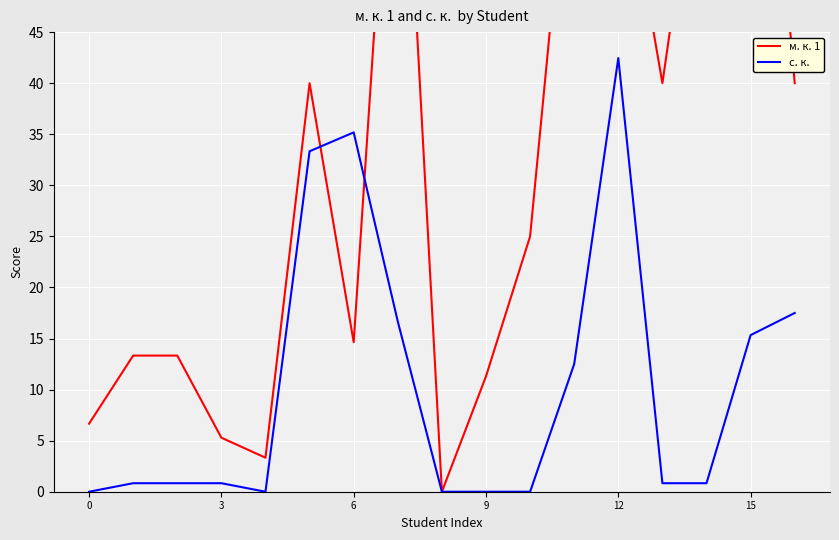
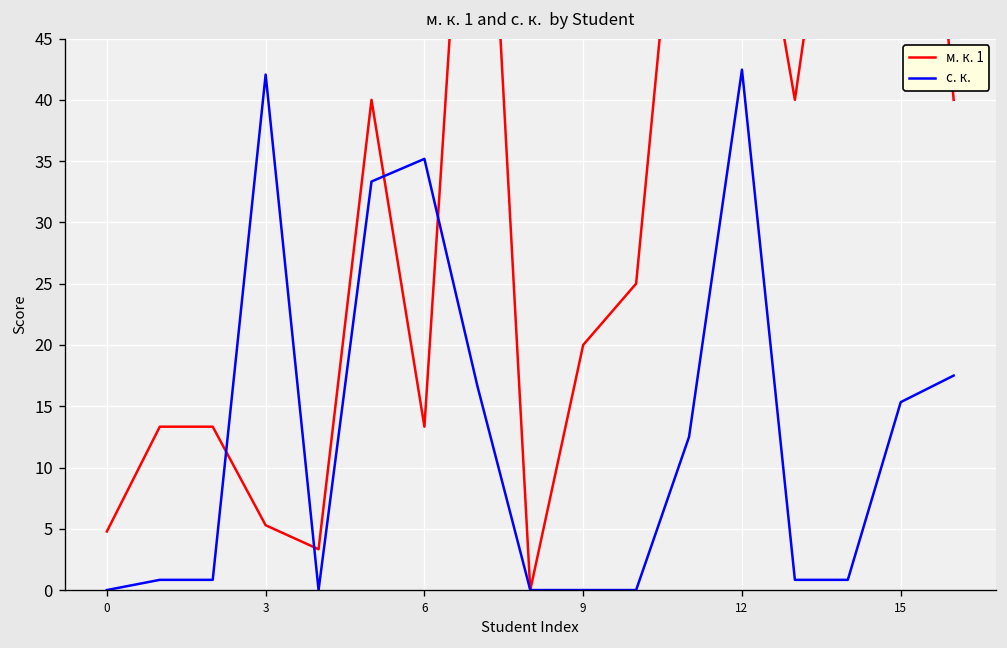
м. к. 1, 0: 6.7 -> 4.8
с. к., 3: 0.8 -> 42.1
м. к. 1, 6: 14.6 -> 13.3
м. к. 1, 9: 11.3 -> 20.0
